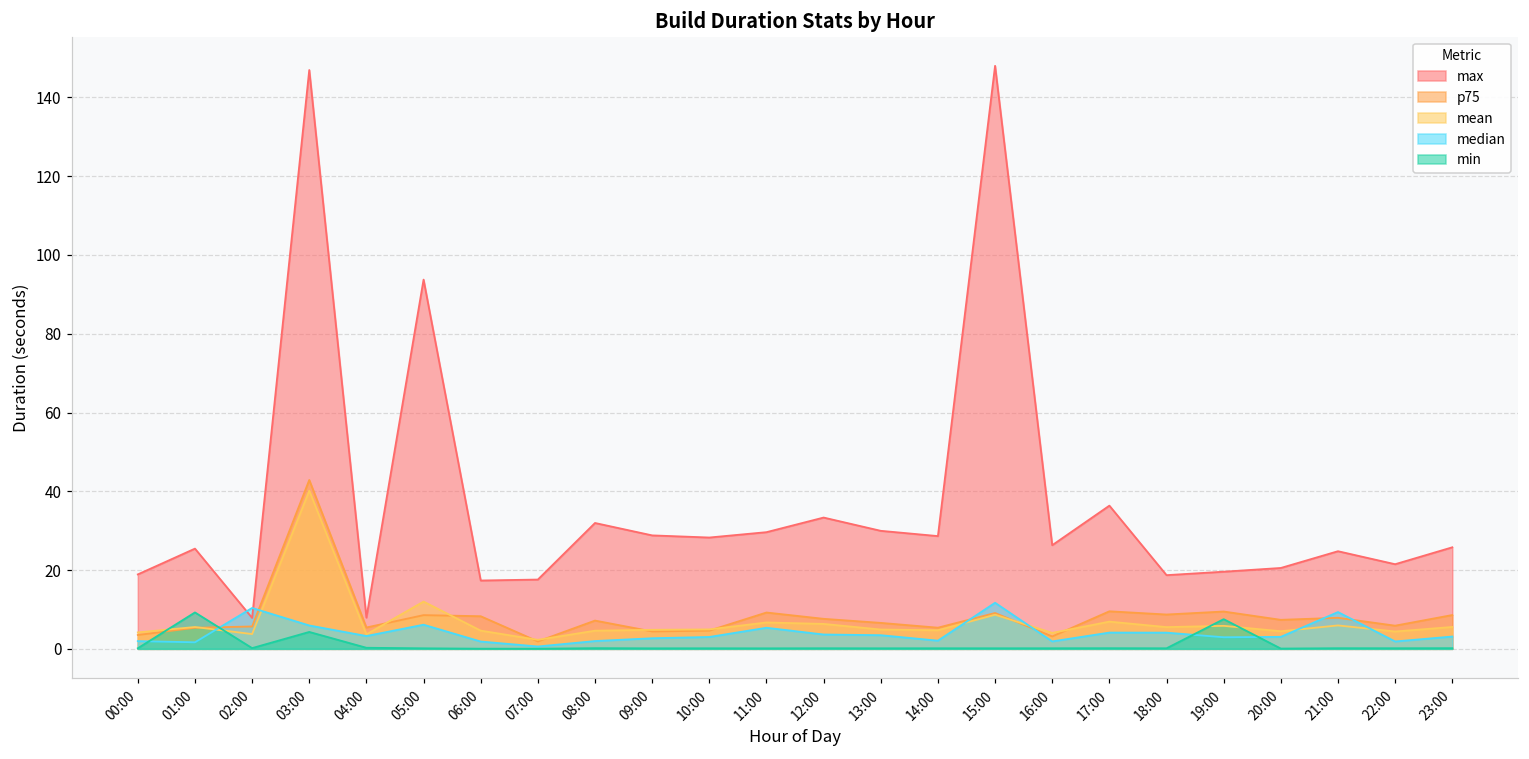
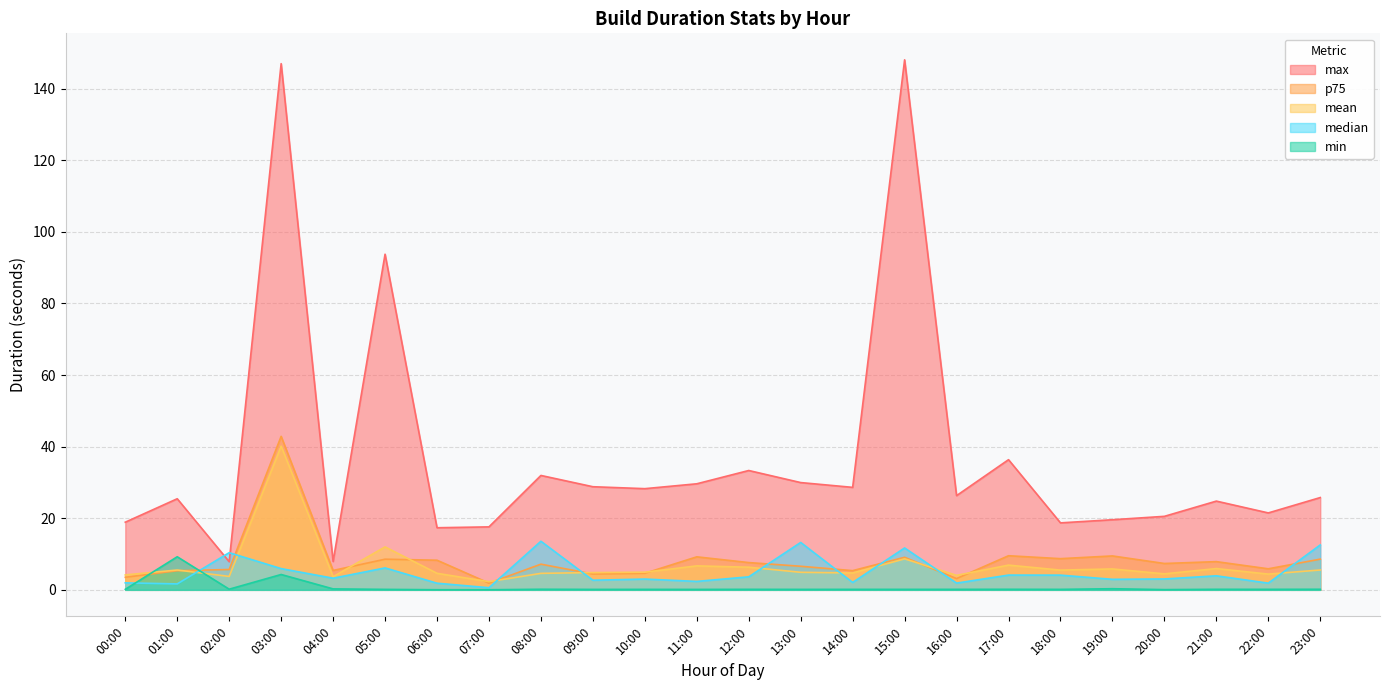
median, 08:00: 2 -> 14
median, 11:00: 5 -> 2
median, 13:00: 3 -> 13
min, 19:00: 8 -> 0
median, 21:00: 9 -> 4
median, 23:00: 3 -> 13
